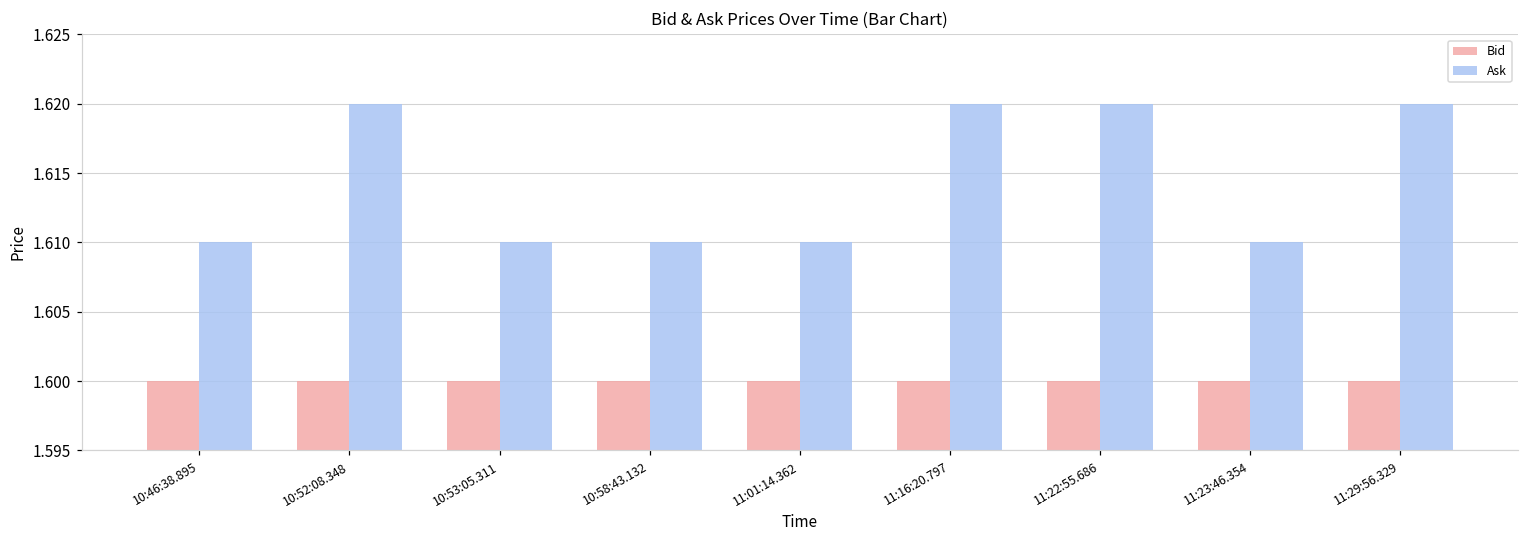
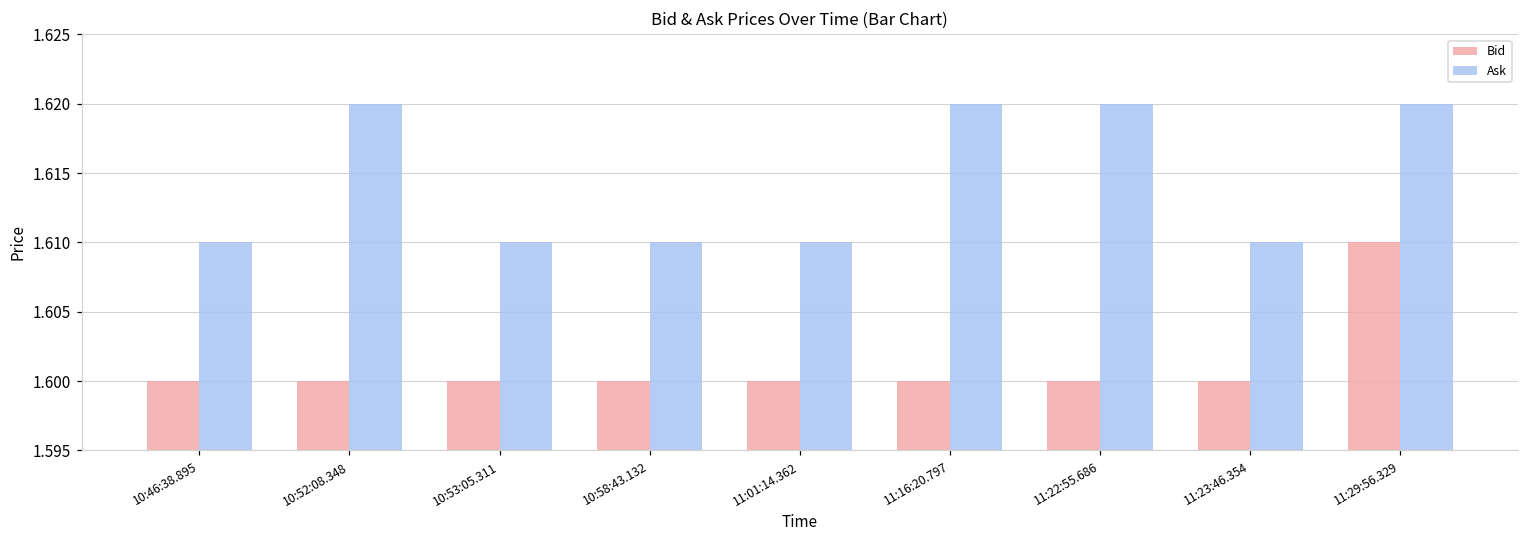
Bid, 11:29:56.329: 1.60 -> 1.61
